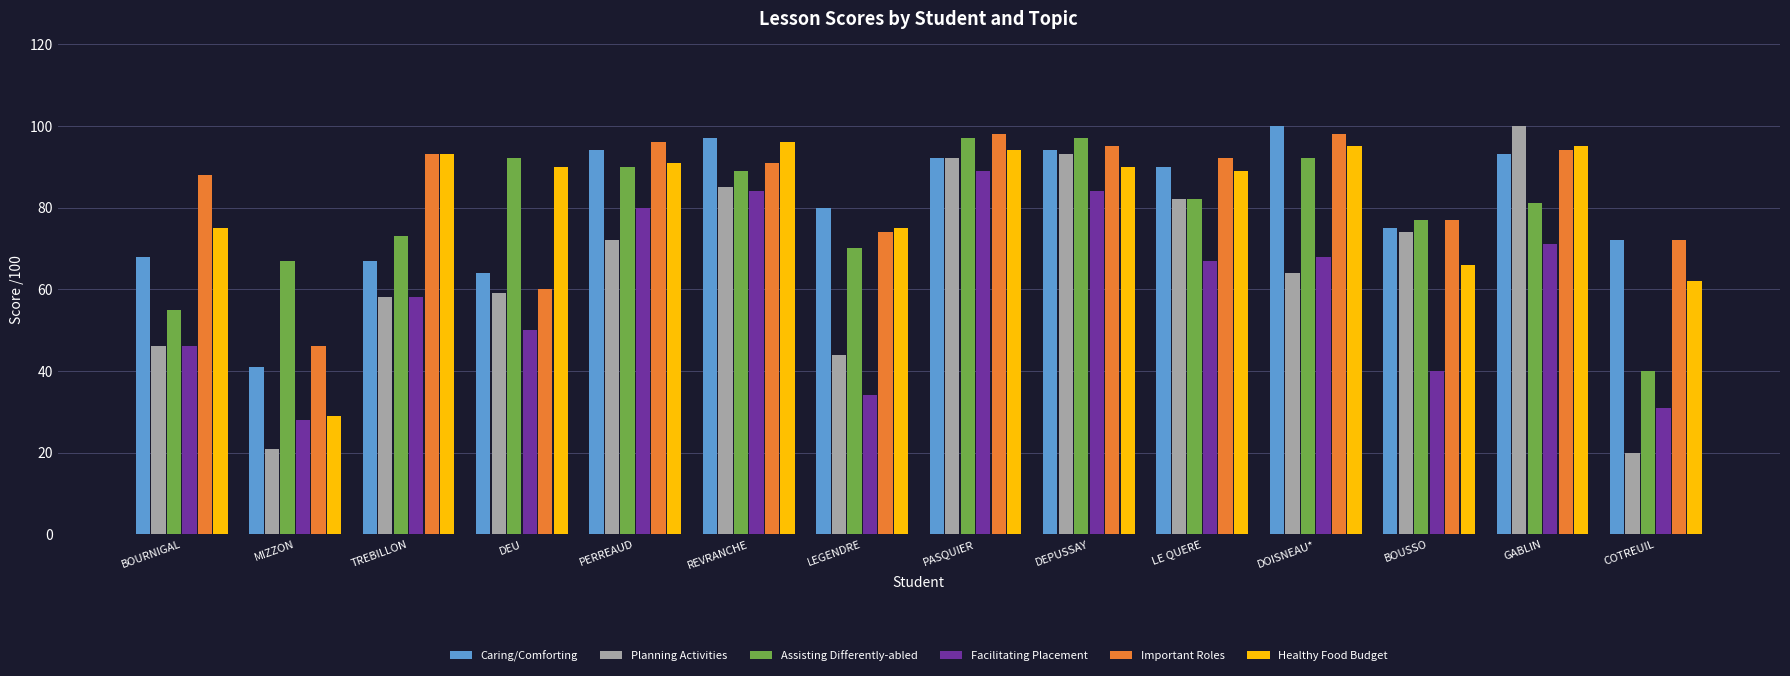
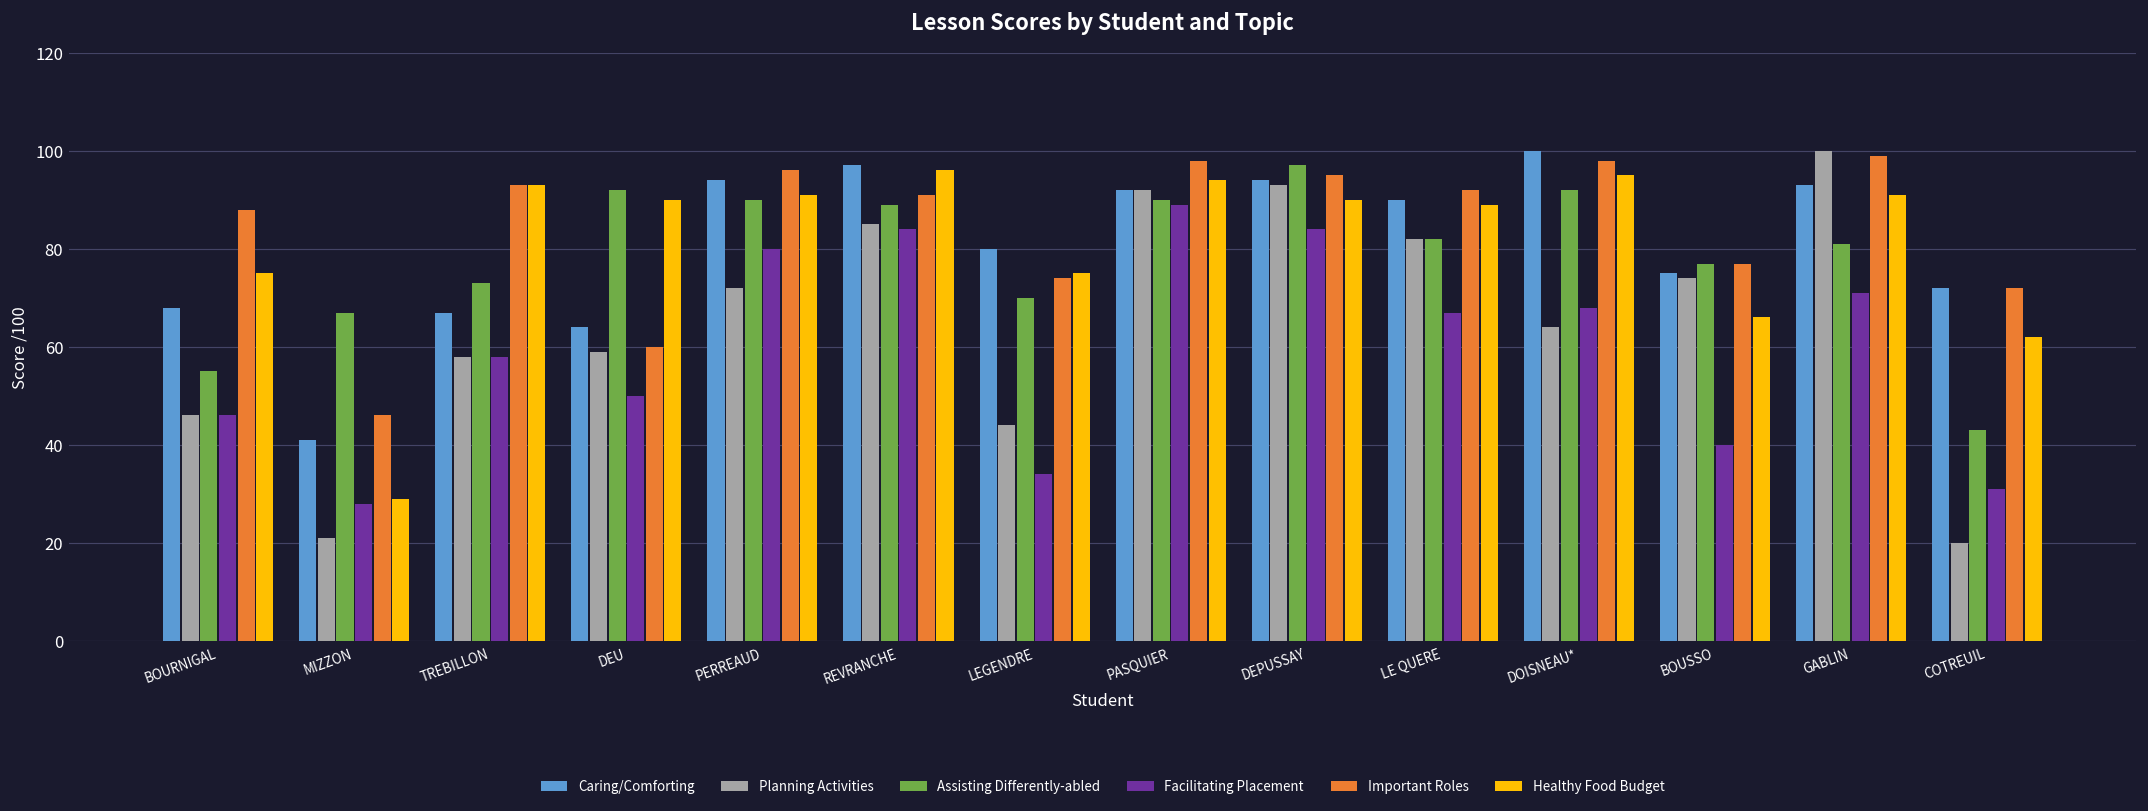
Assisting Differently-abled, PASQUIER: 97 -> 90
Important Roles, GABLIN: 94 -> 99
Healthy Food Budget, GABLIN: 95 -> 91
Assisting Differently-abled, COTREUIL: 40 -> 43
